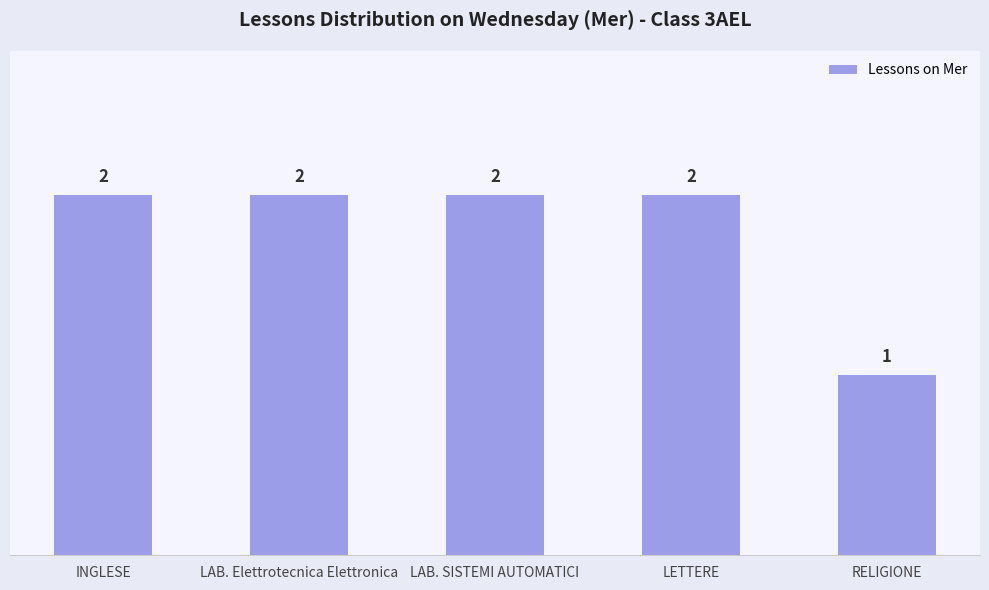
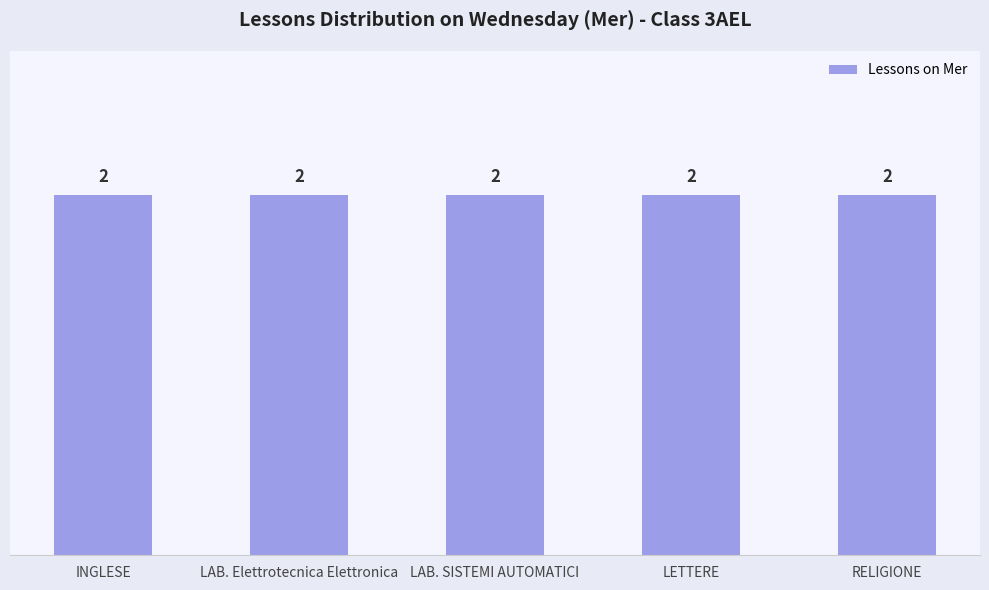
RELIGIONE: 1 -> 2
